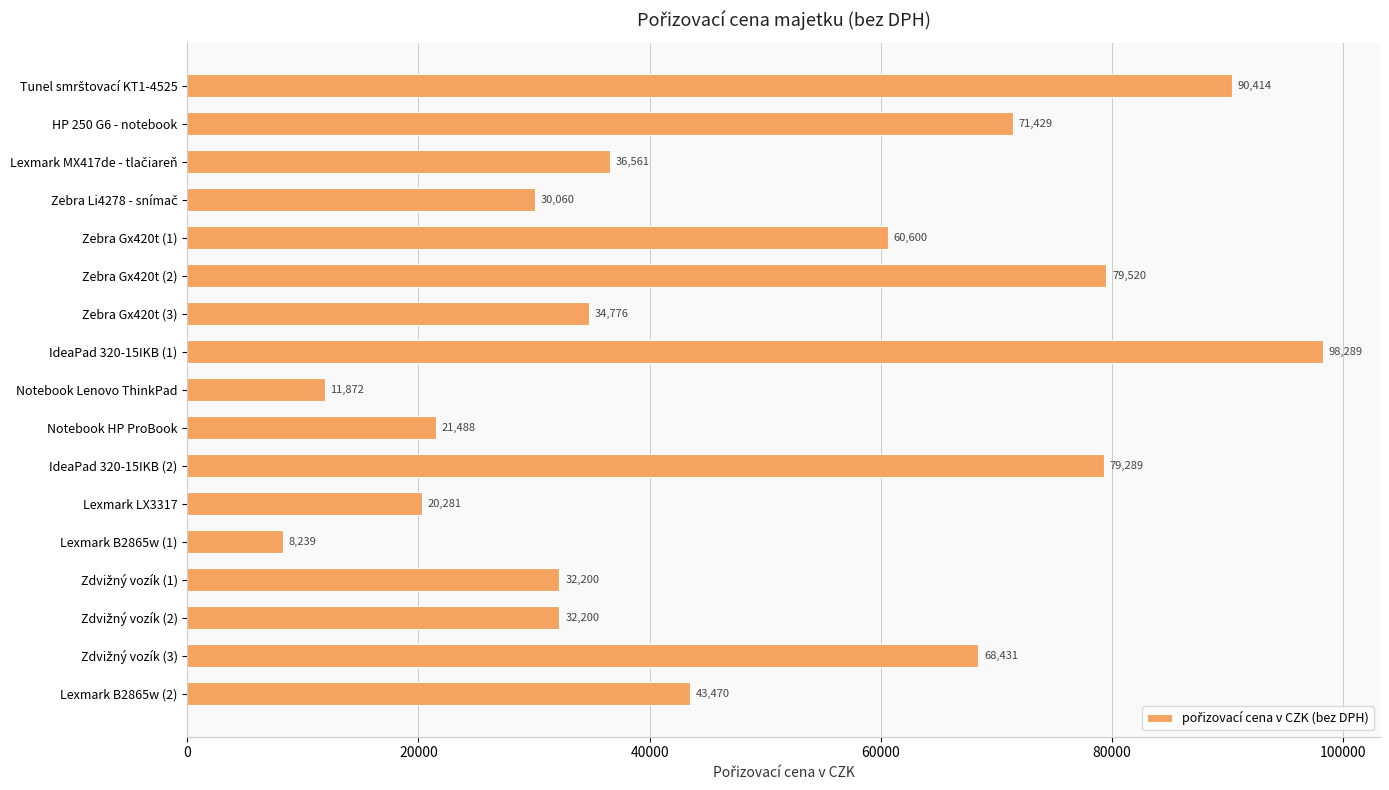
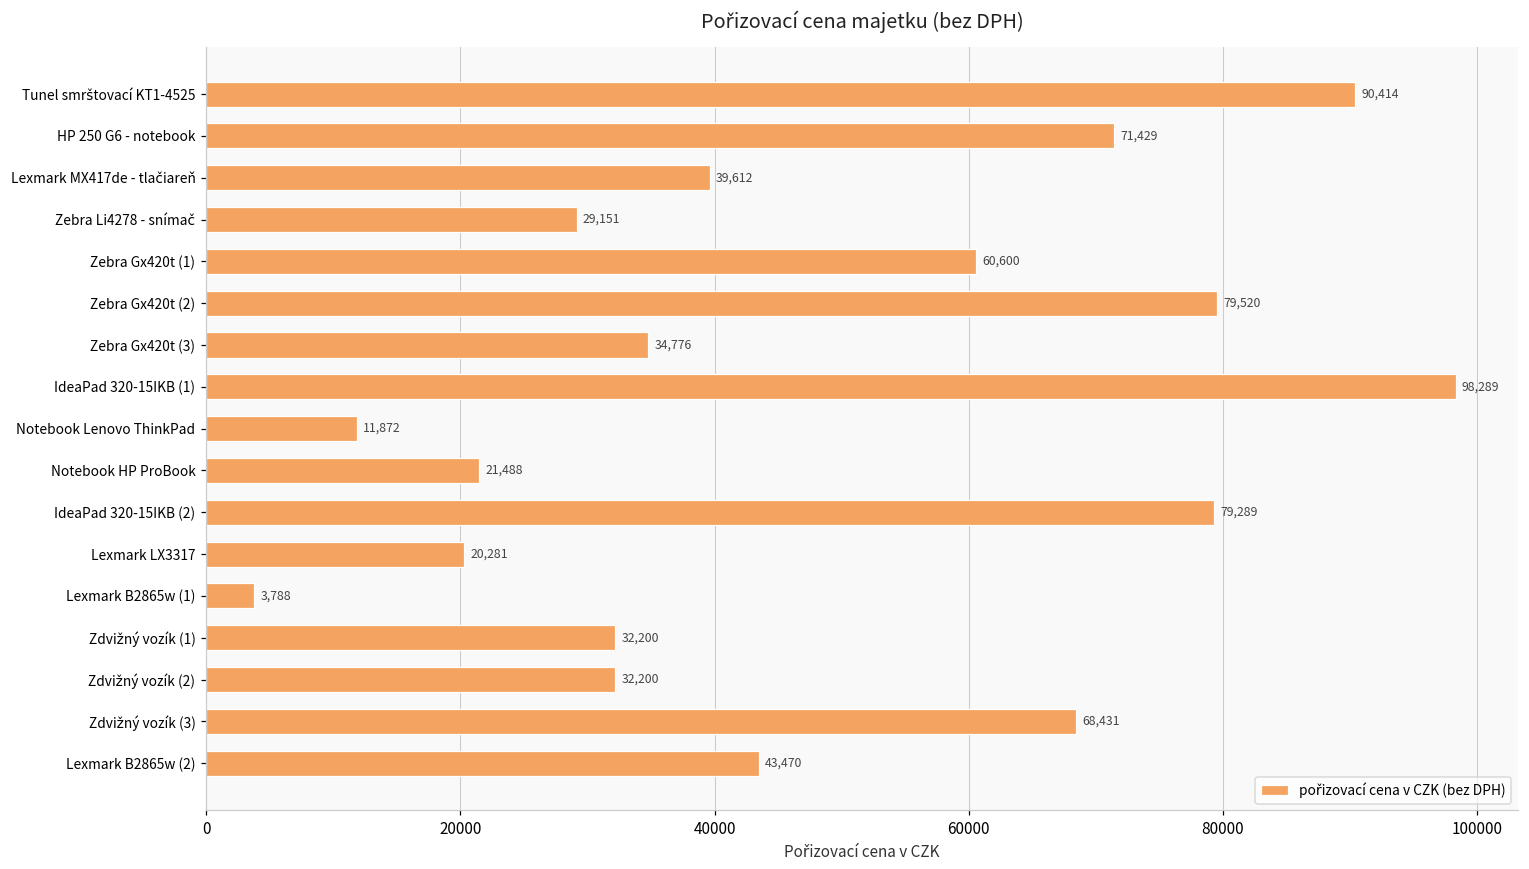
Lexmark MX417de - tlačiareň: 36,561 -> 39,612
Zebra Li4278 - snímač: 30,060 -> 29,151
Lexmark B2865w (1): 8,239 -> 3,788
